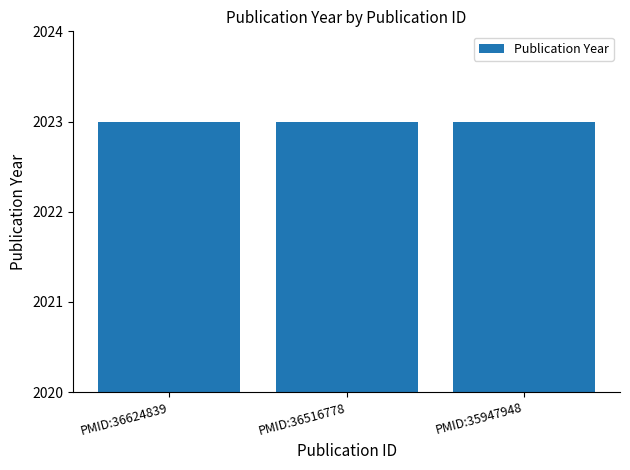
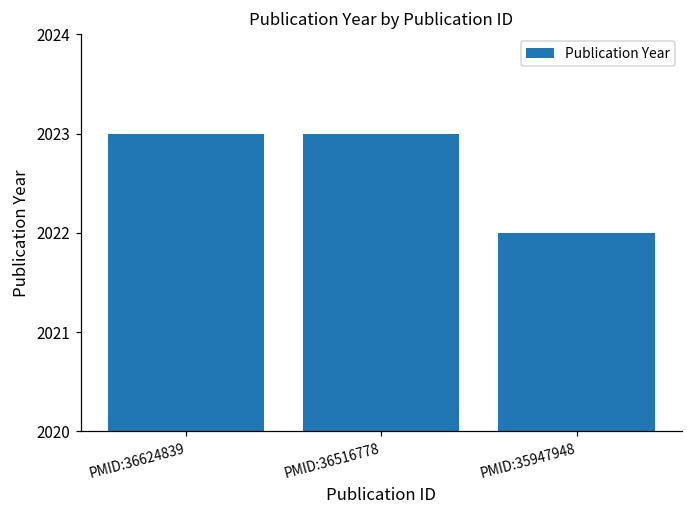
PMID:35947948: 2023 -> 2022
